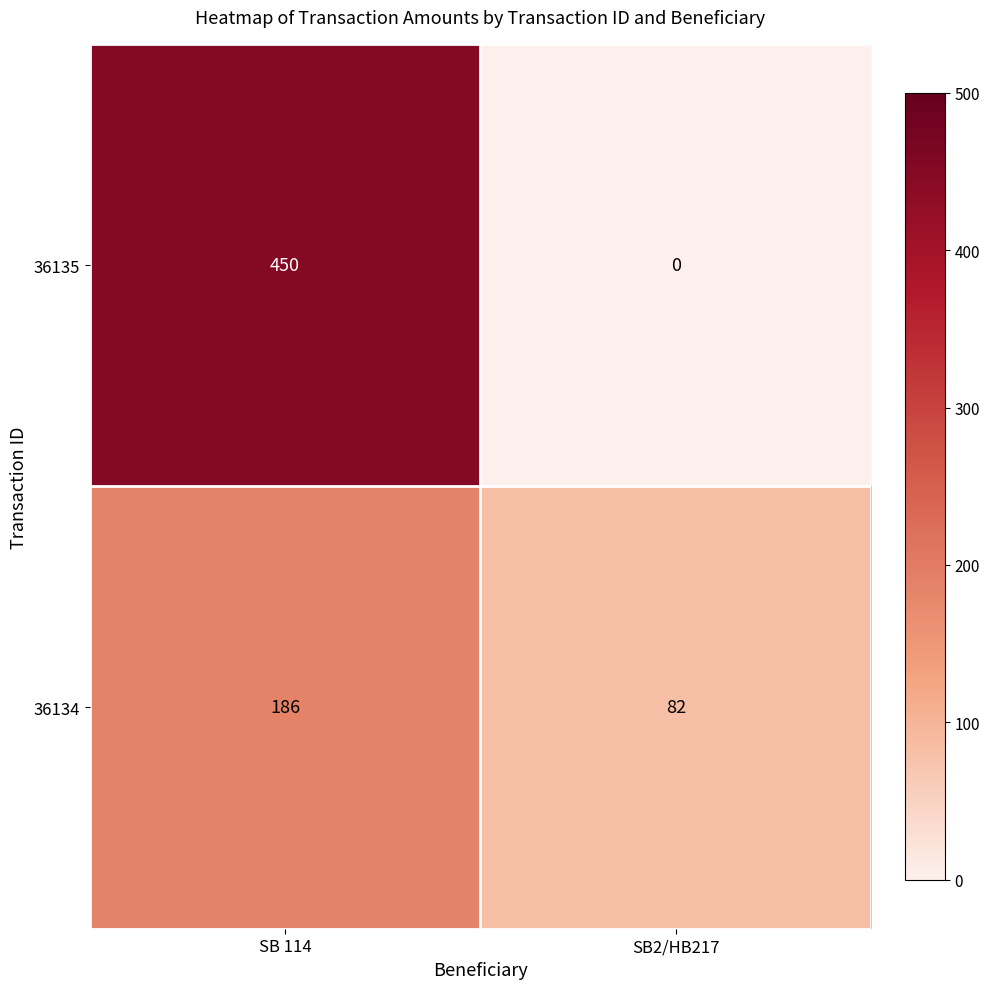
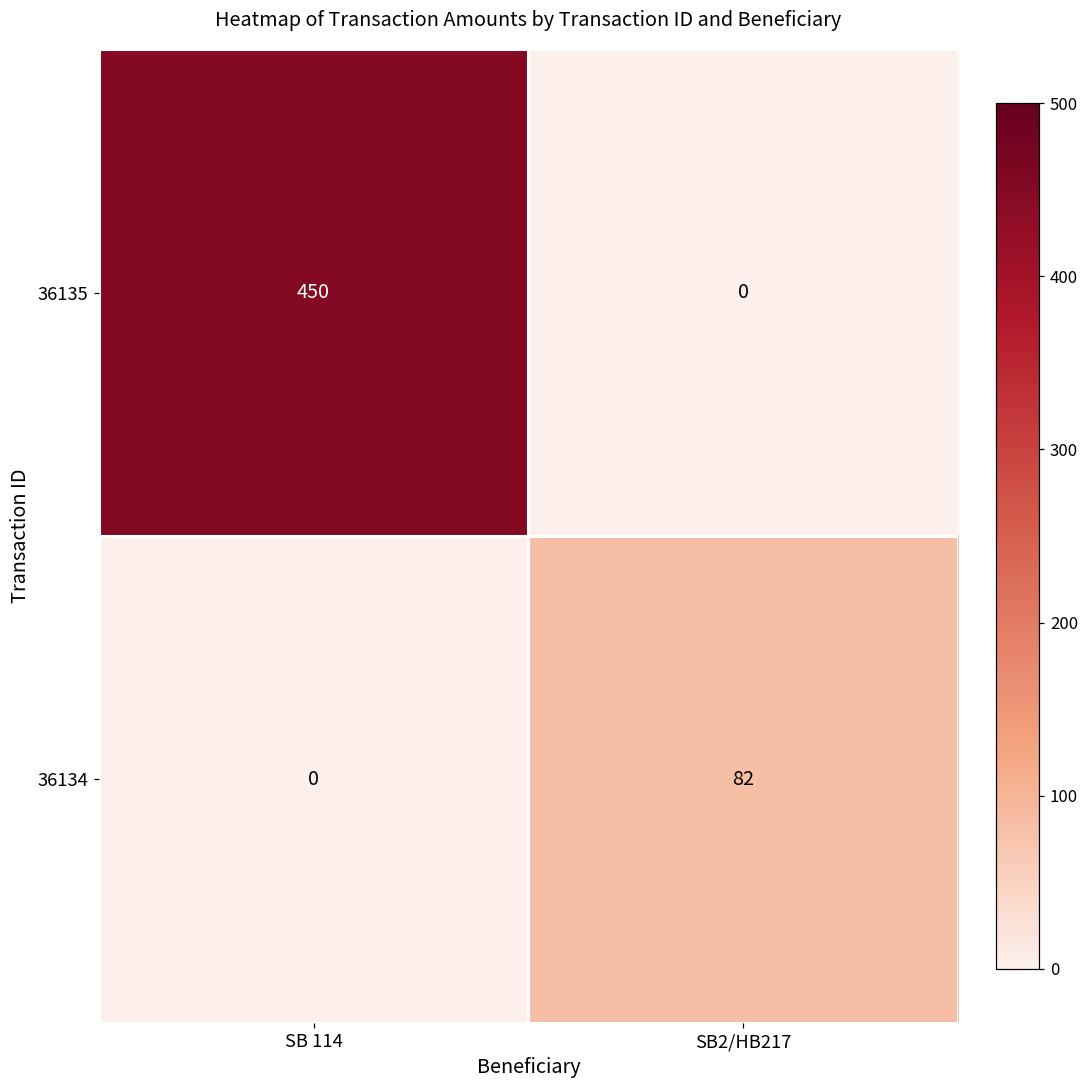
36134, SB 114: 186 -> 0
